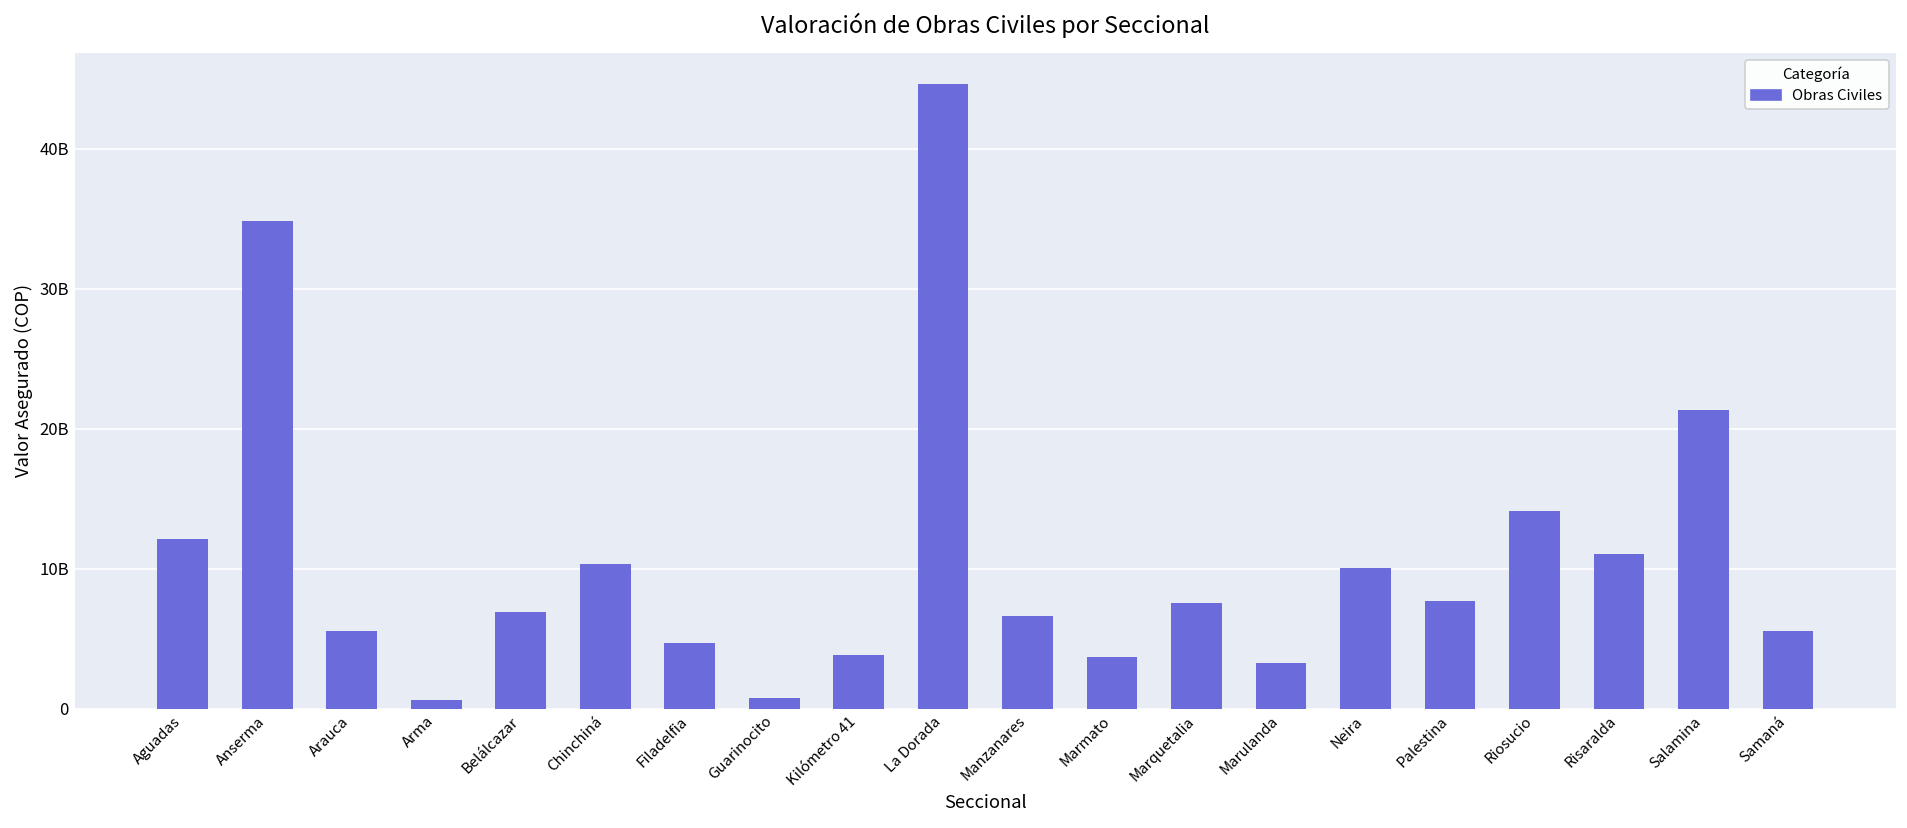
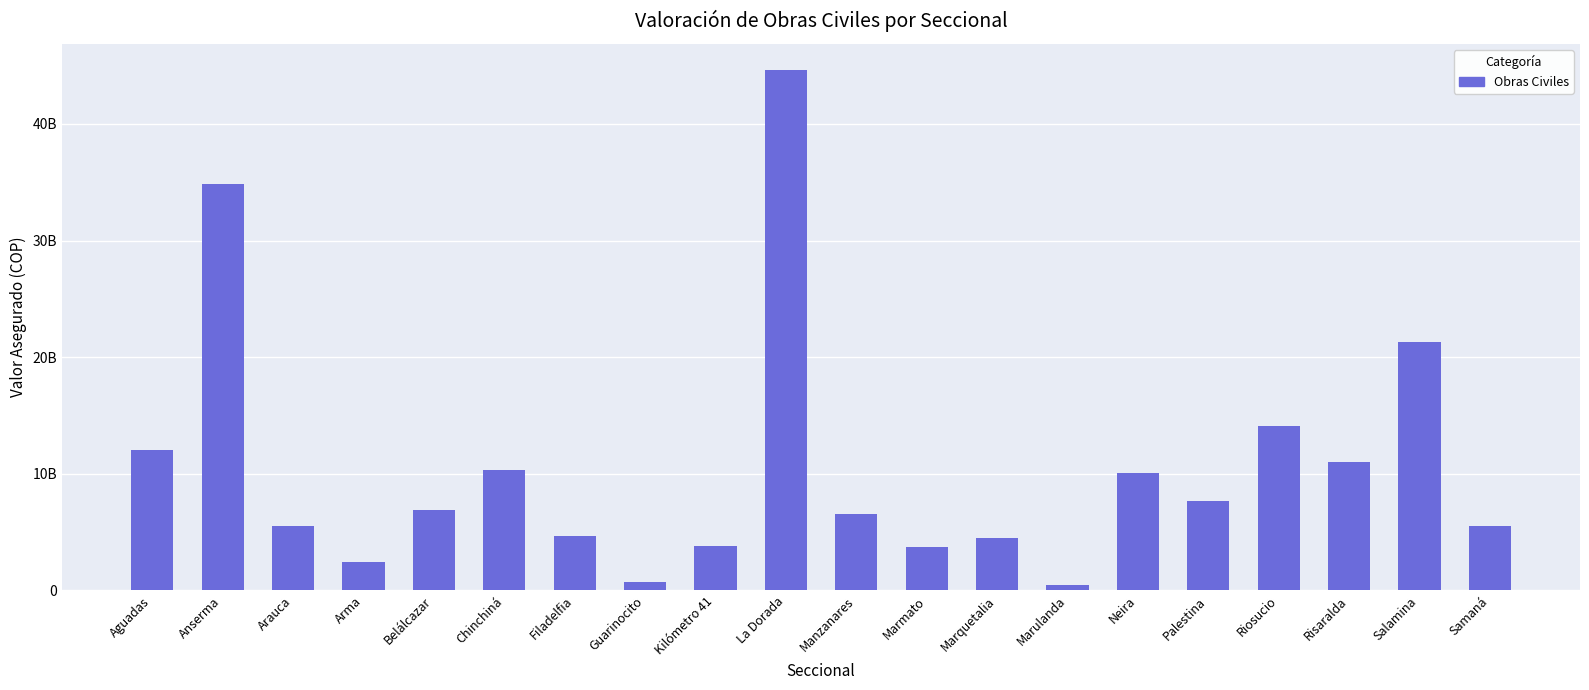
Arma: 600000000 -> 2500000000
Marquetalia: 7500000000 -> 4500000000
Marulanda: 3300000000 -> 500000000
